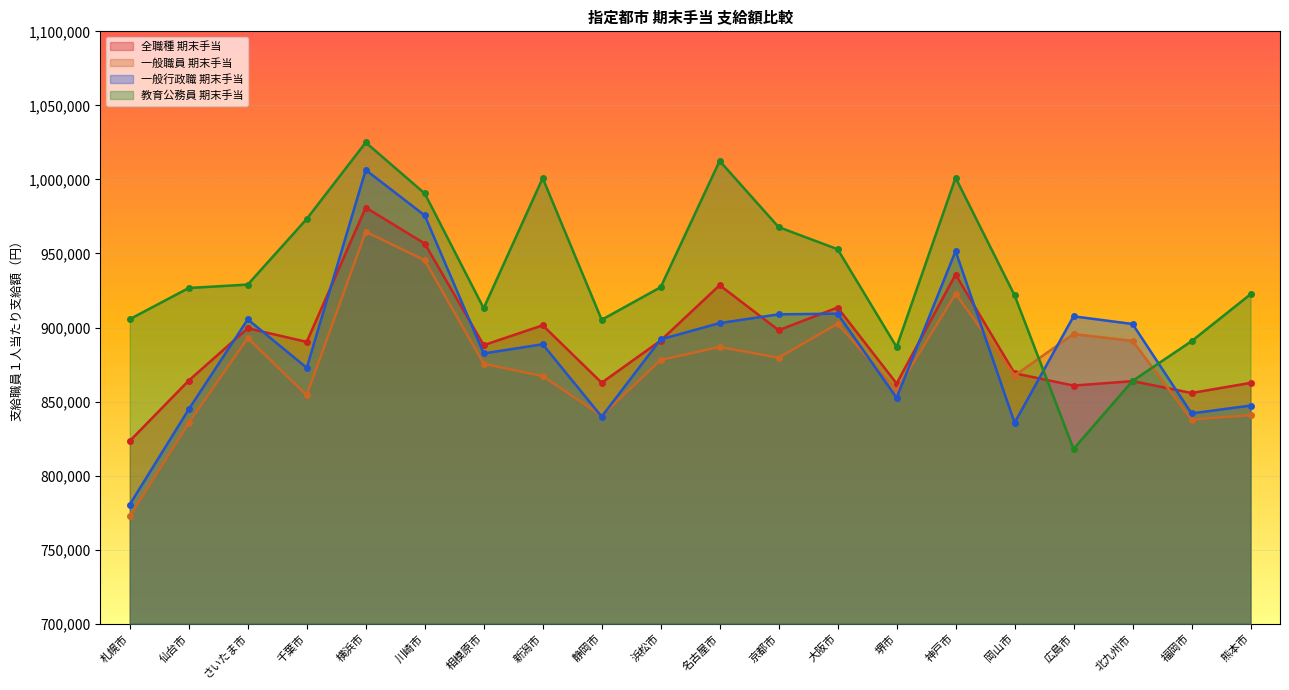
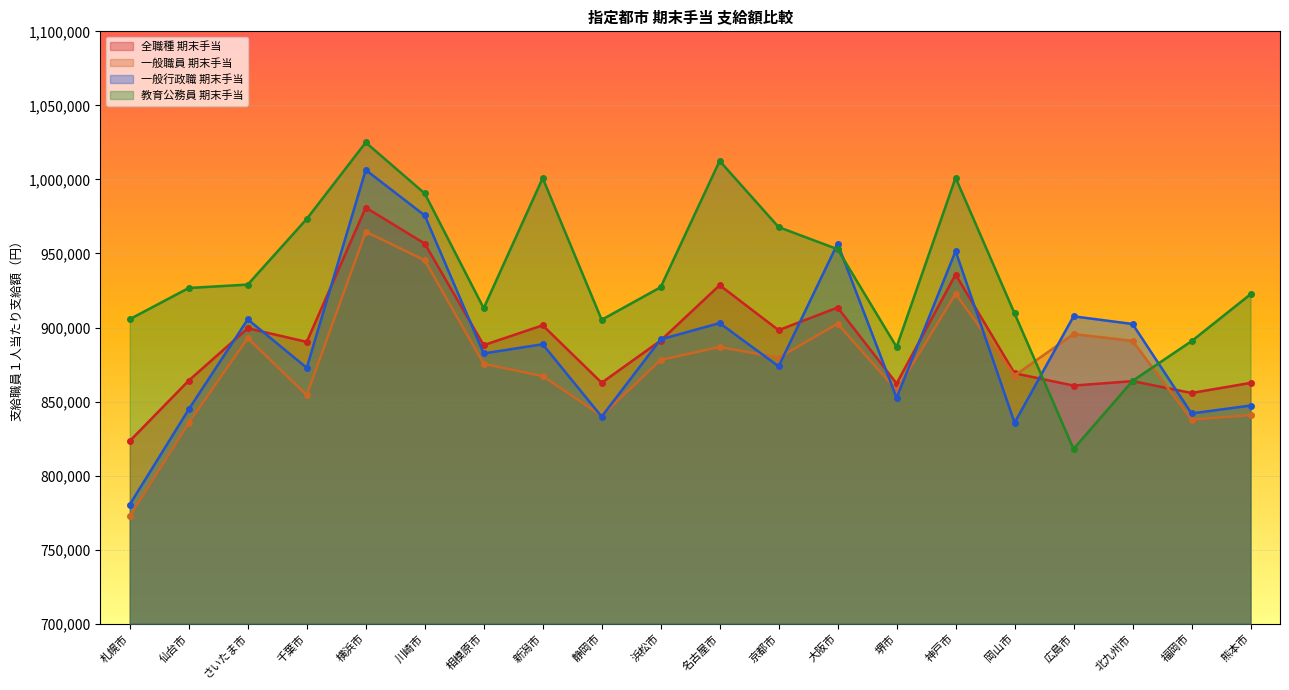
一般行政職 期末手当, 京都市: 909,000 -> 874,000
一般行政職 期末手当, 大阪市: 909,000 -> 957,000
教育公務員 期末手当, 岡山市: 922,000 -> 910,000
